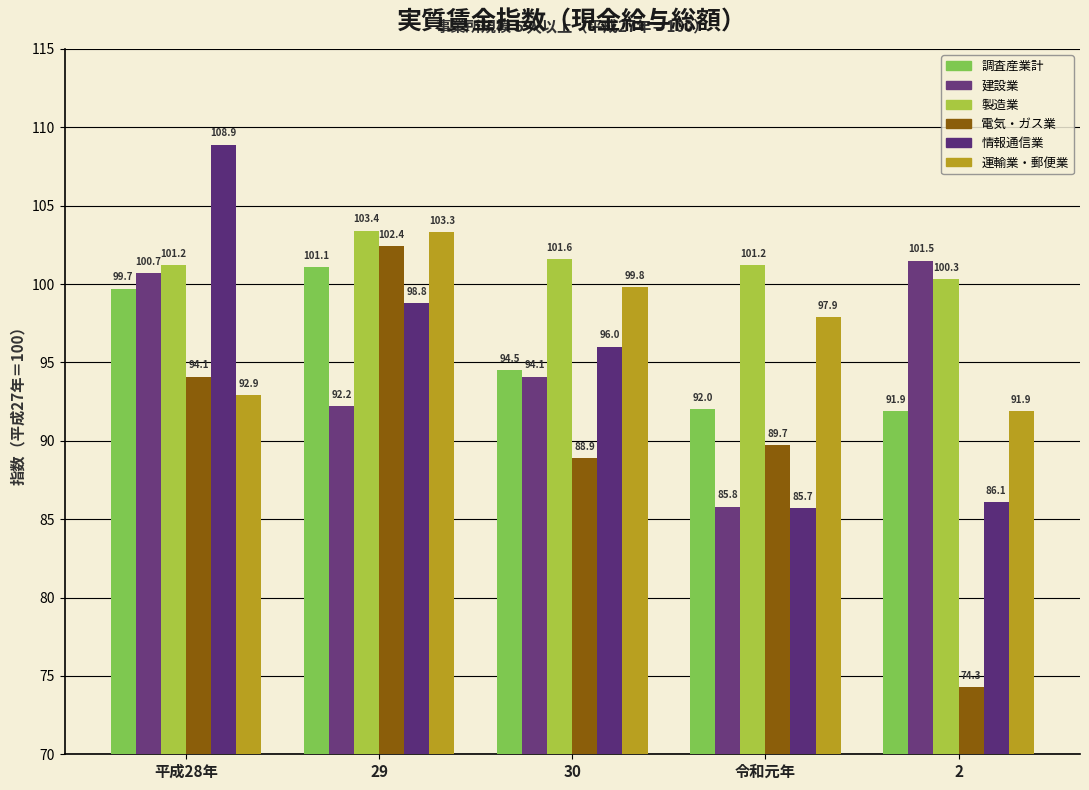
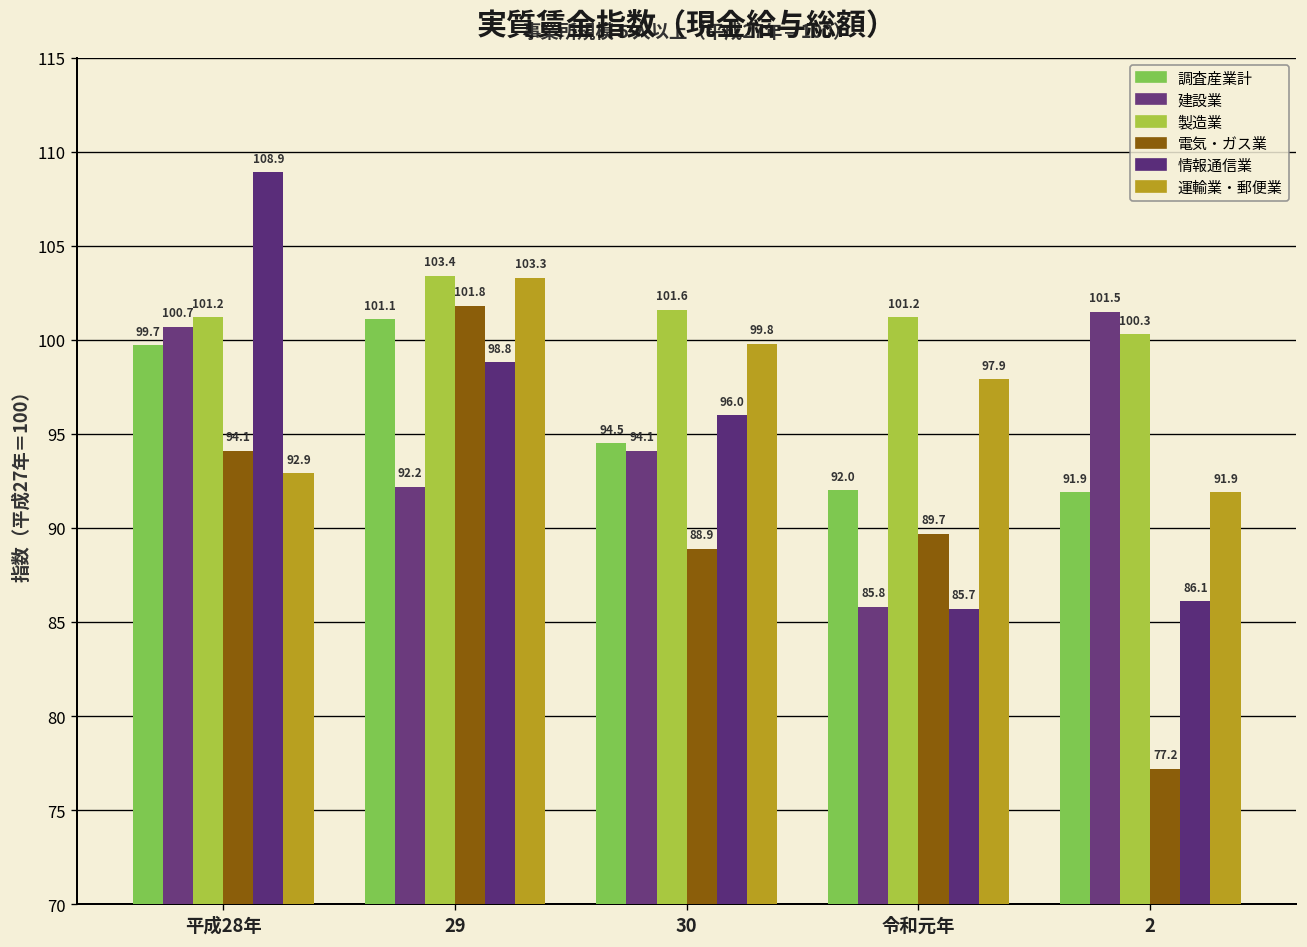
電気・ガス業, 29: 102.4 -> 101.8
電気・ガス業, 2: 74.3 -> 77.2
